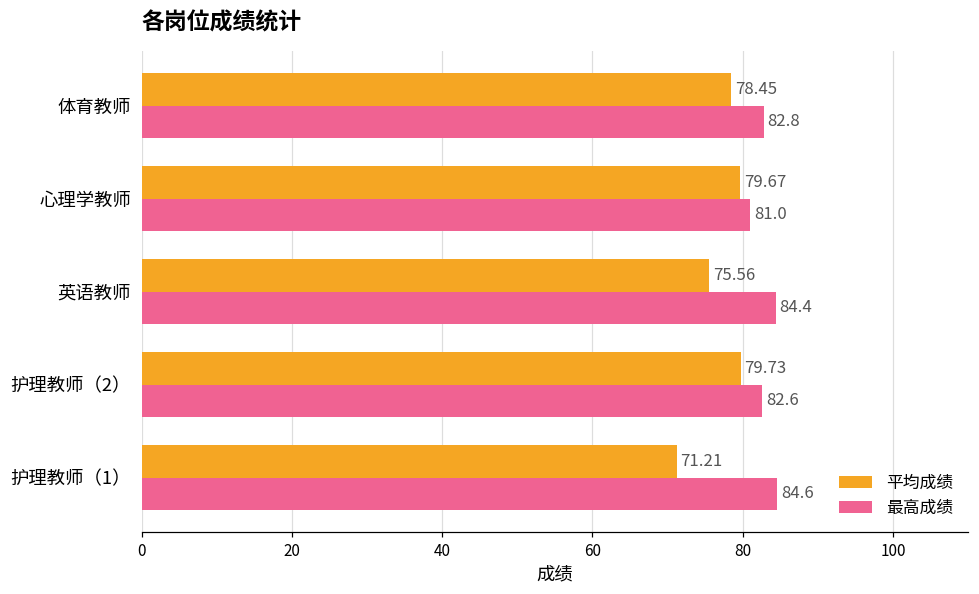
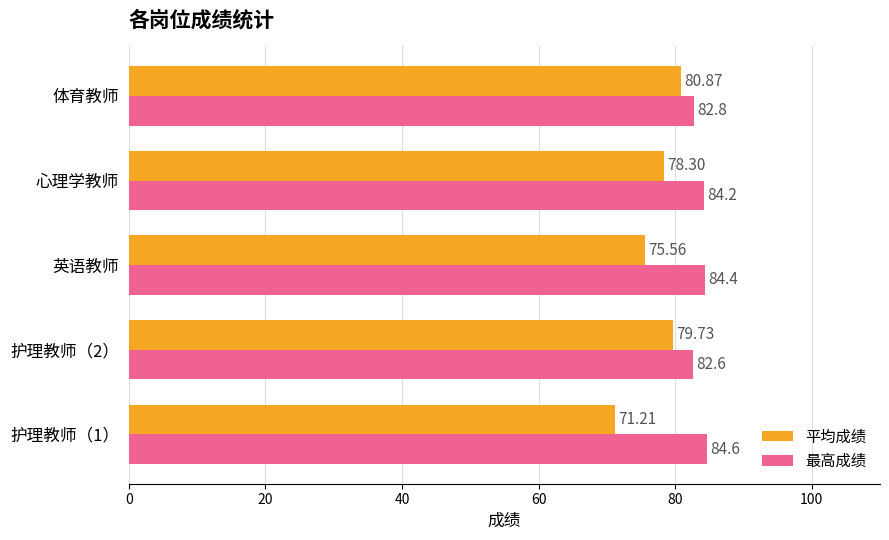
平均成绩, 体育教师: 78.45 -> 80.87
平均成绩, 心理学教师: 79.67 -> 78.30
最高成绩, 心理学教师: 81.0 -> 84.2
